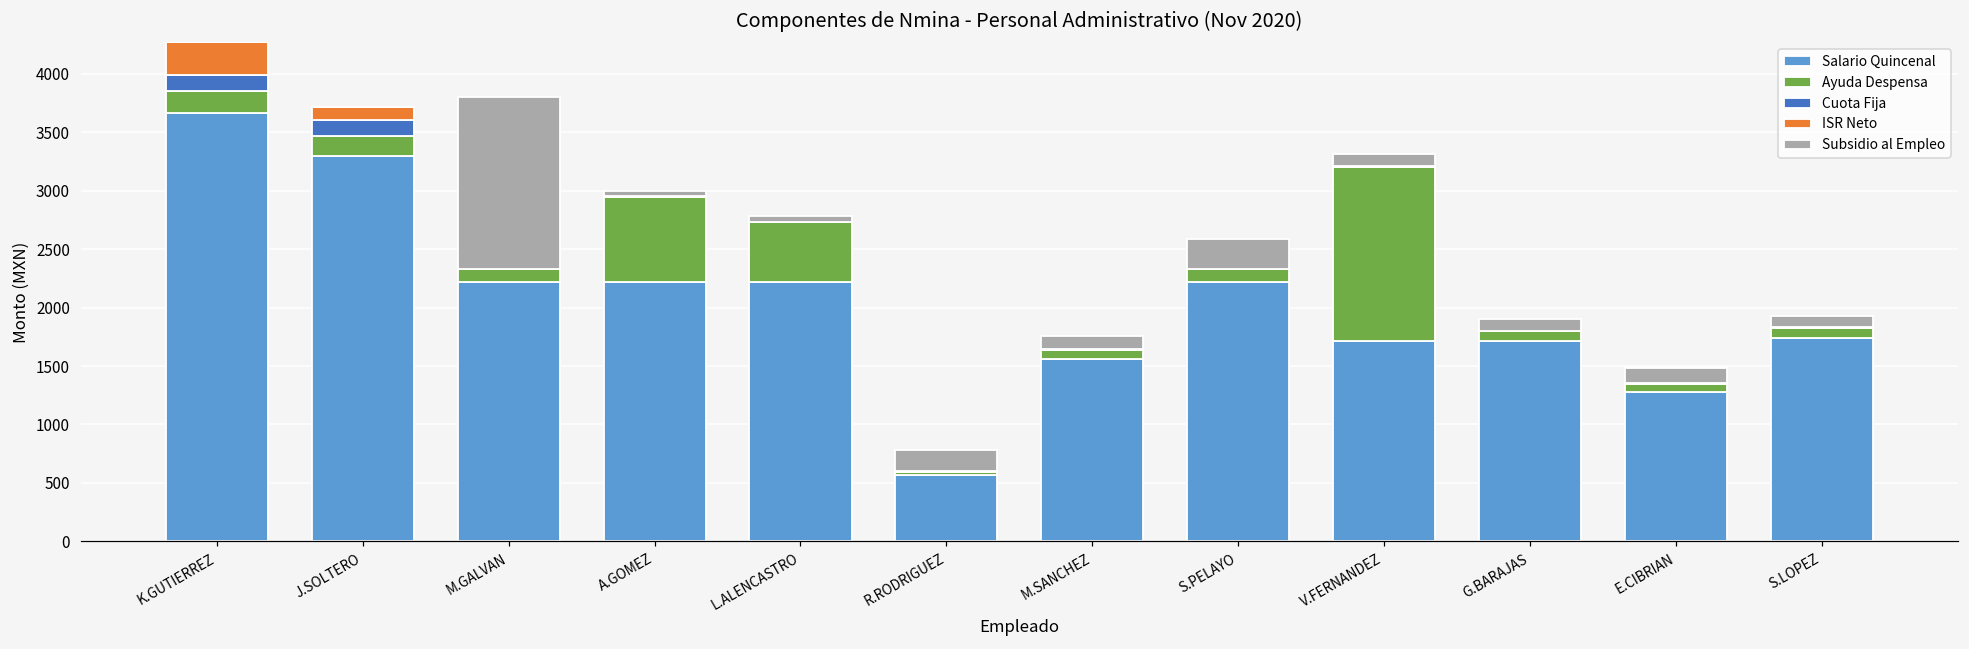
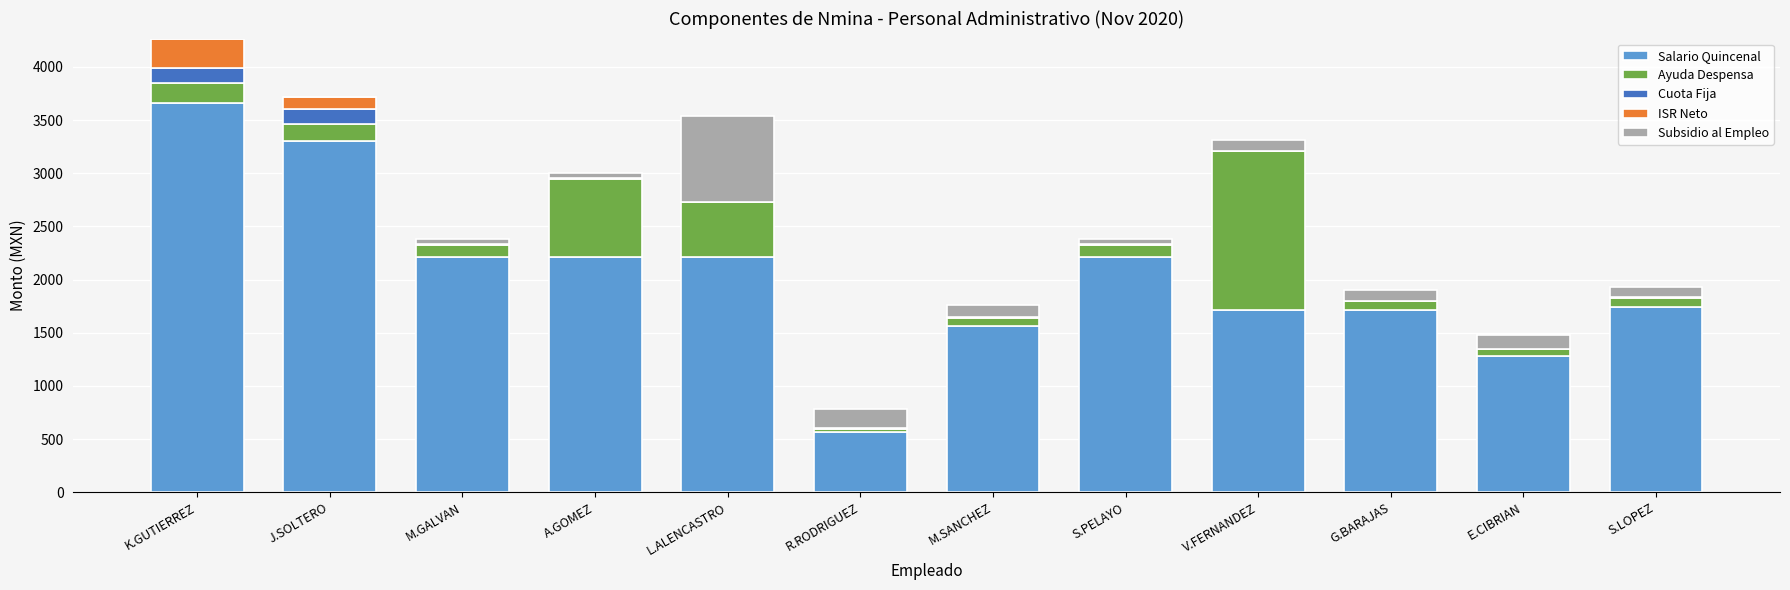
Subsidio al Empleo, M.GALVAN: 1470 -> 50
Subsidio al Empleo, L.ALENCASTRO: 50 -> 800
Subsidio al Empleo, S.PELAYO: 250 -> 50
